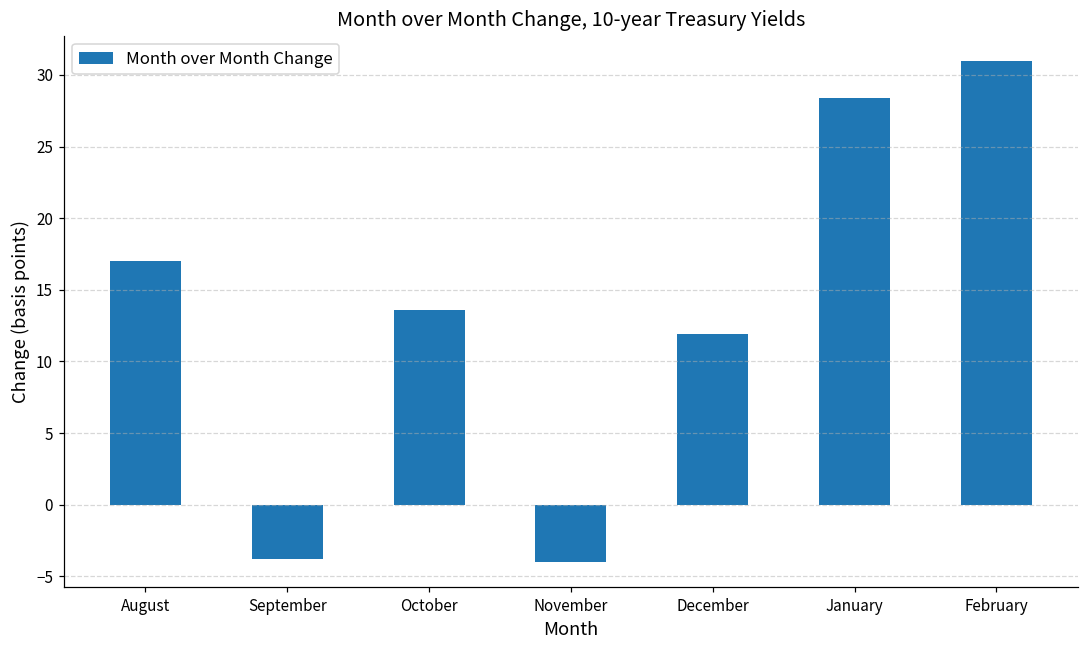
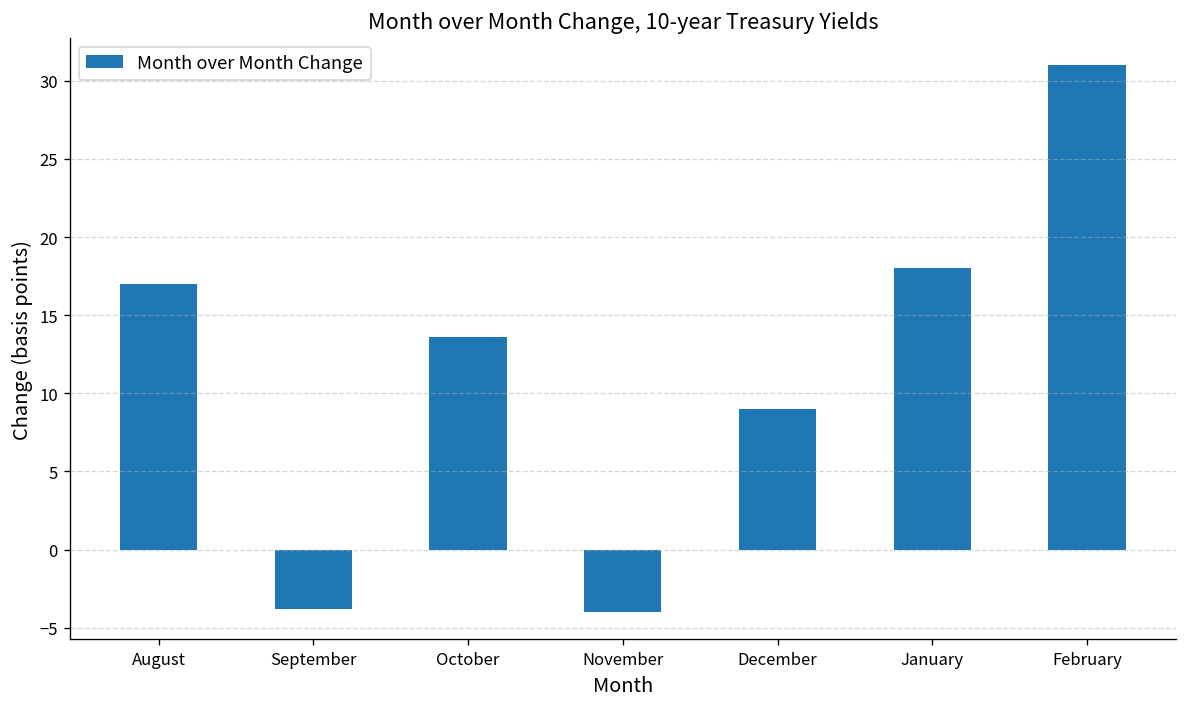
December: 11.9 -> 9.0
January: 28.4 -> 18.0
